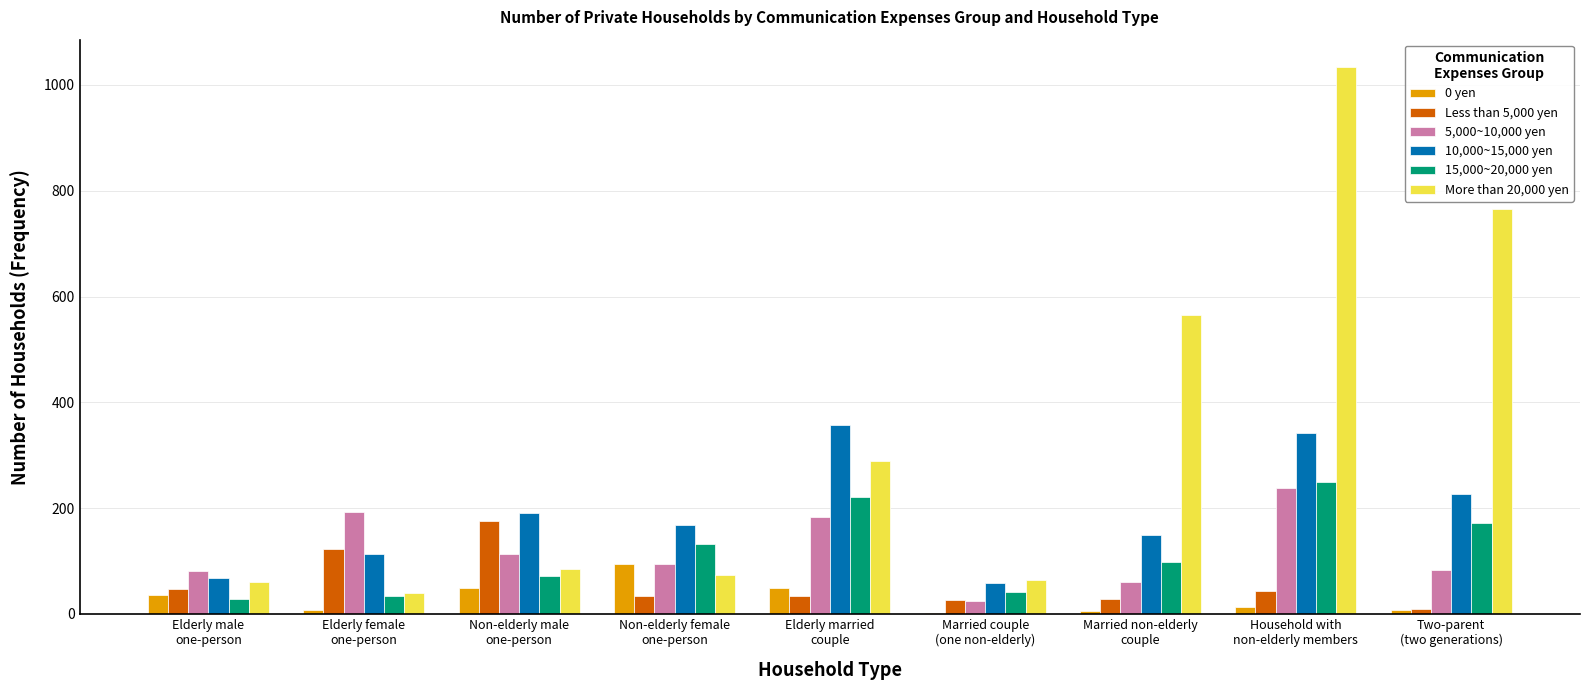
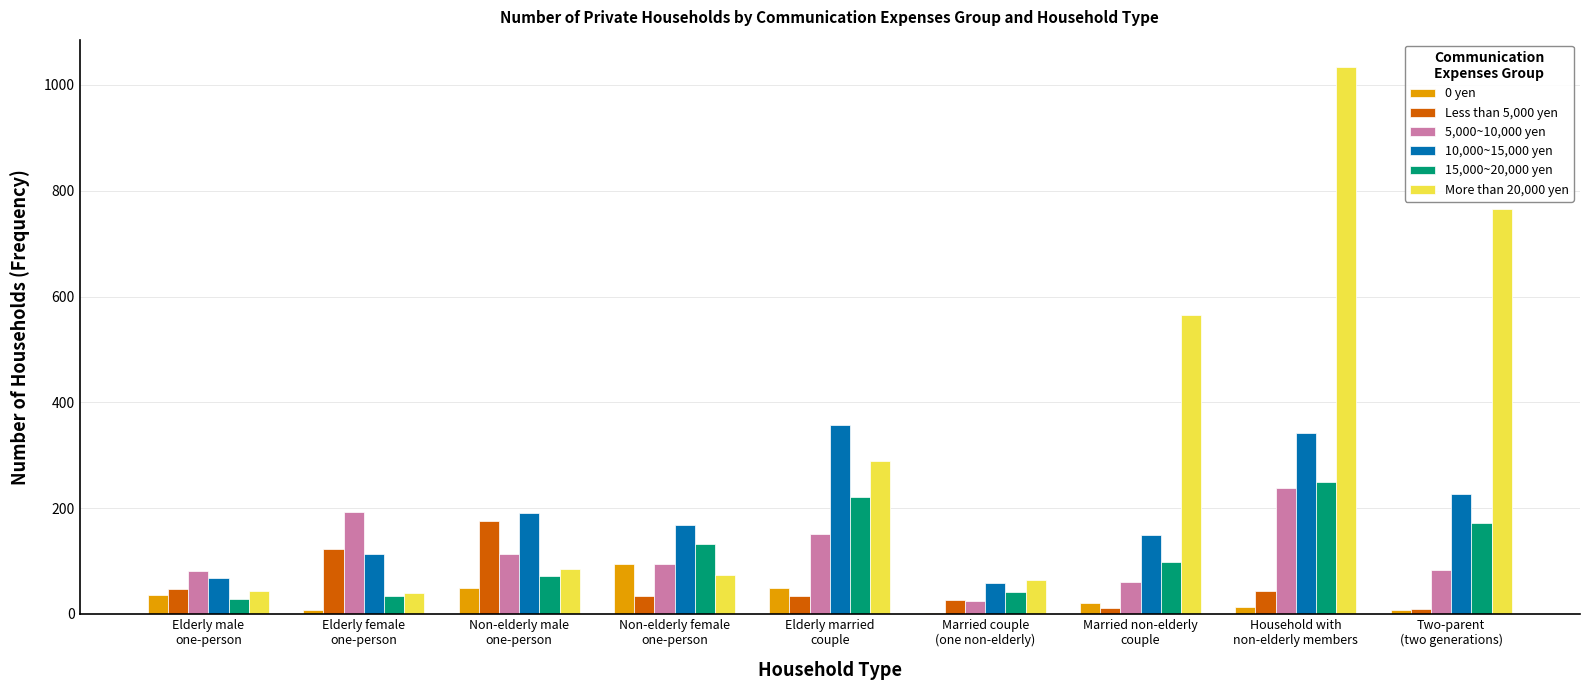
More than 20,000 yen, Elderly male one-person: 60 -> 40
5,000~10,000 yen, Elderly married couple: 180 -> 150
0 yen, Married non-elderly couple: 10 -> 20
Less than 5,000 yen, Married non-elderly couple: 30 -> 10
